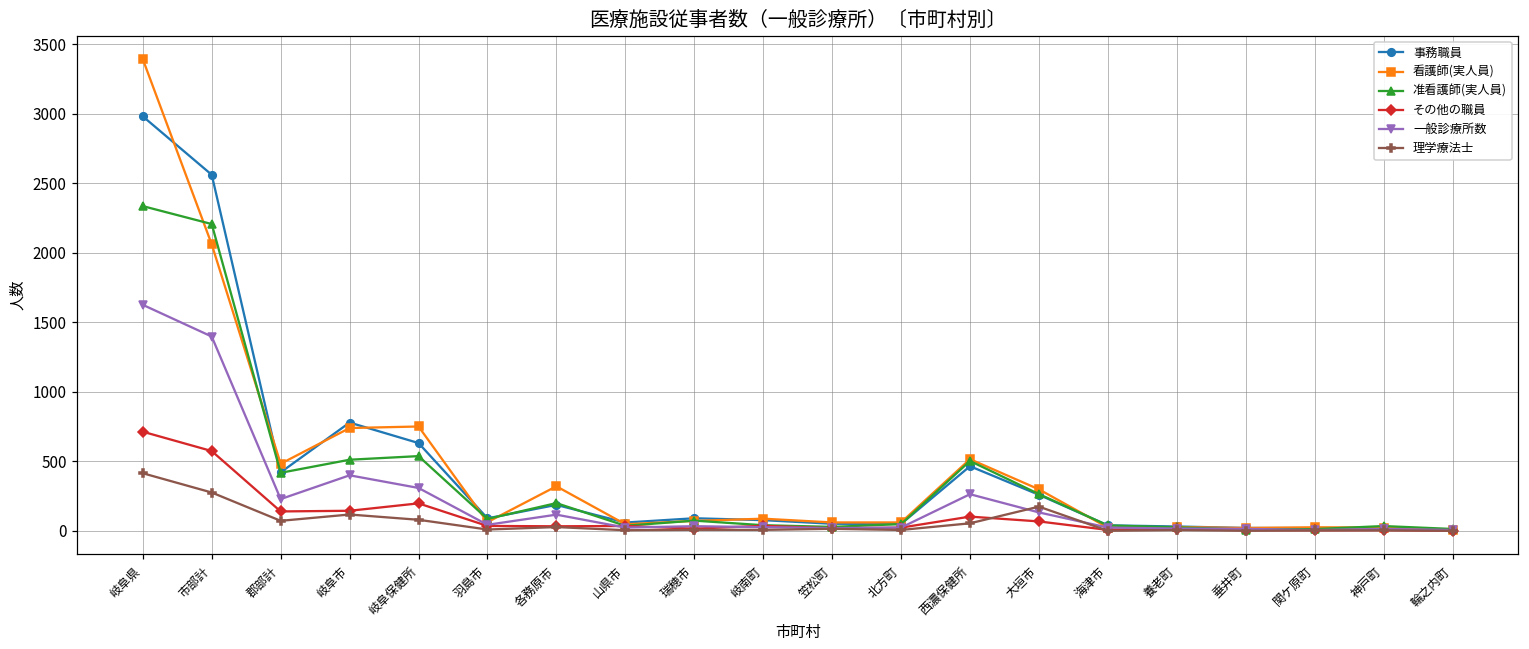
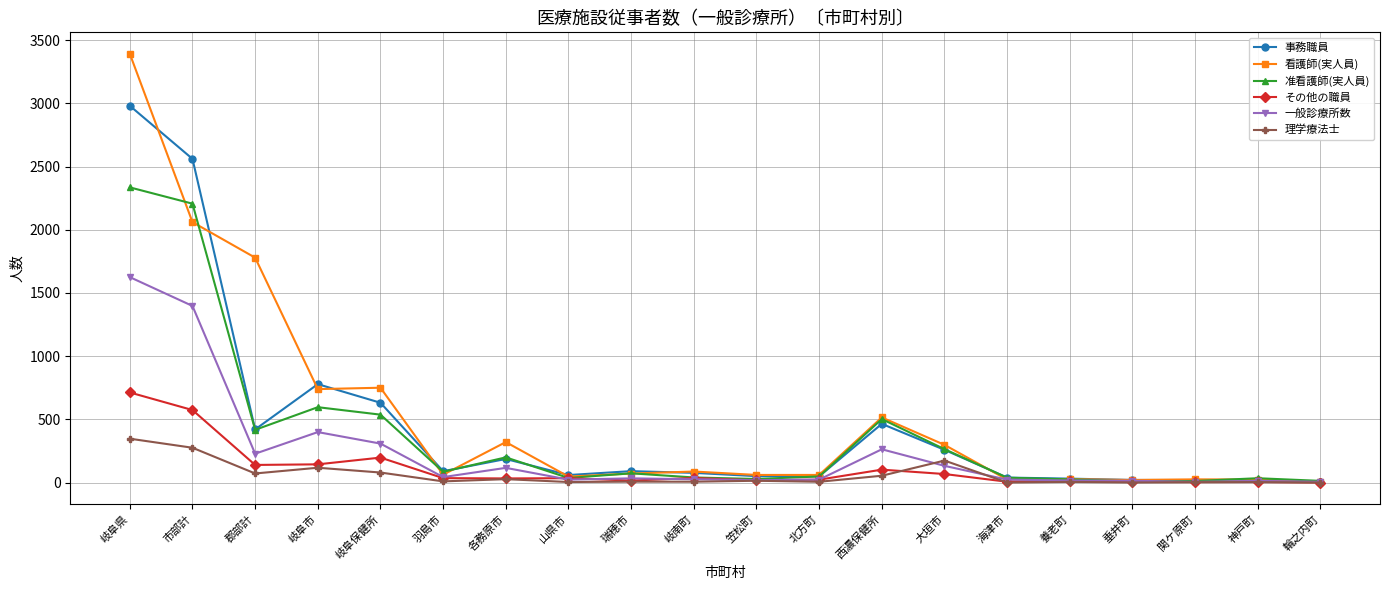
理学療法士, 岐阜県: 410 -> 350
看護師(実人員), 郡部計: 480 -> 1780
准看護師(実人員), 岐阜市: 510 -> 600
